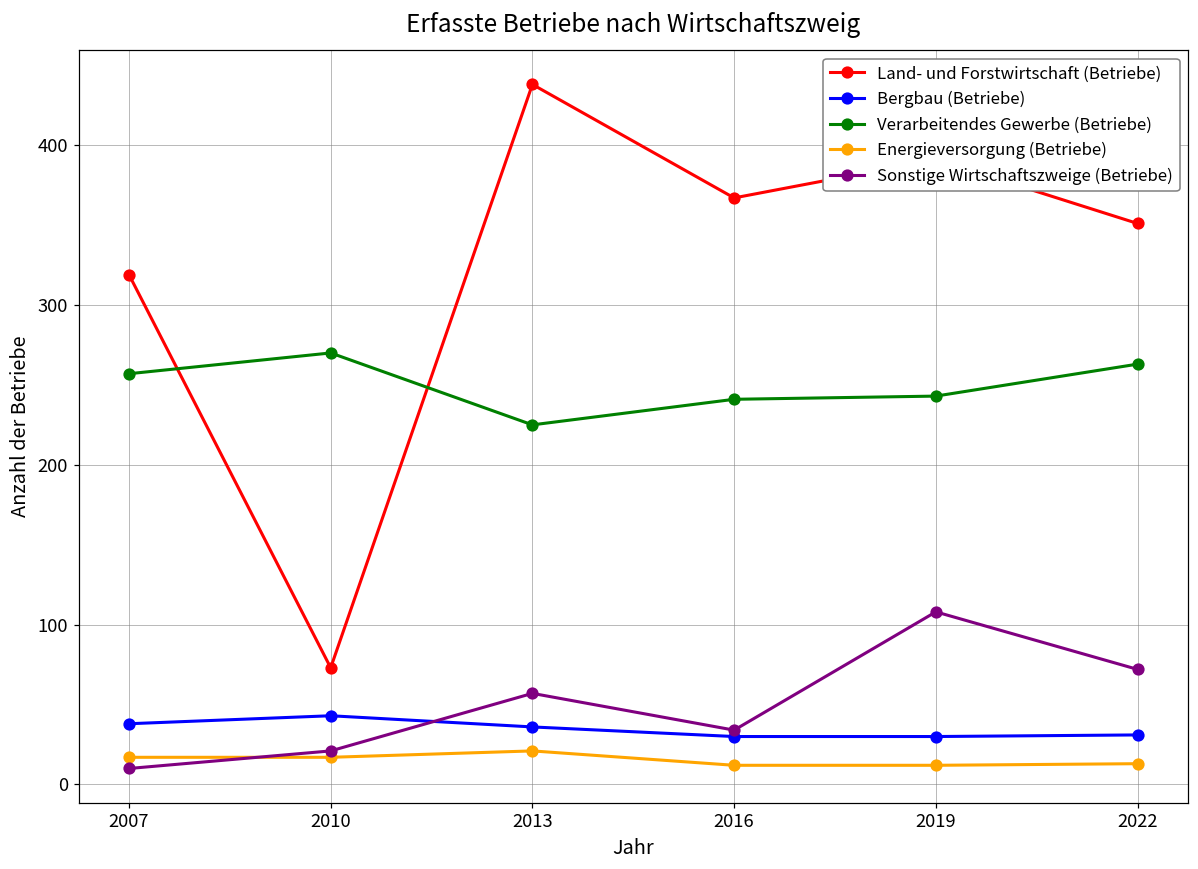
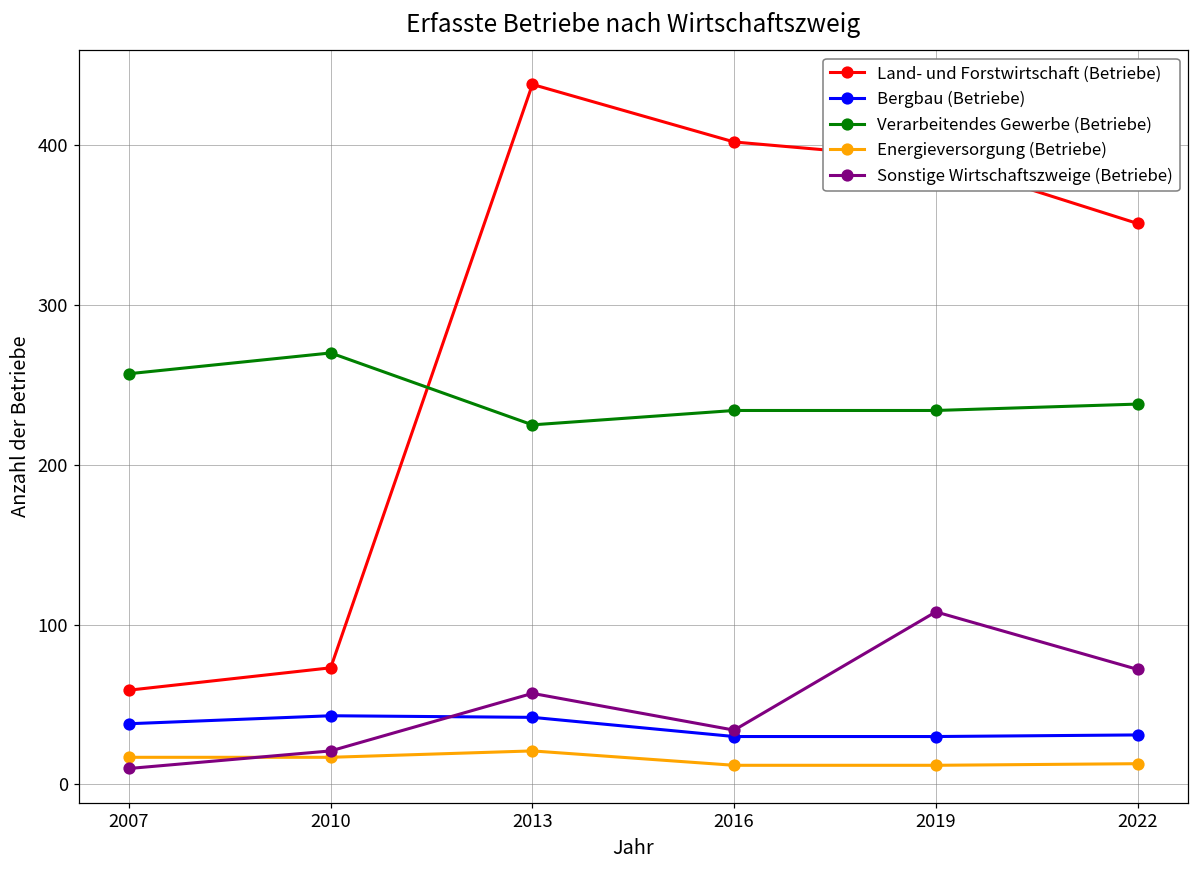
Land- und Forstwirtschaft (Betriebe), 2007: 319 -> 59
Bergbau (Betriebe), 2013: 36 -> 42
Land- und Forstwirtschaft (Betriebe), 2016: 367 -> 402
Verarbeitendes Gewerbe (Betriebe), 2016: 241 -> 234
Verarbeitendes Gewerbe (Betriebe), 2019: 243 -> 234
Verarbeitendes Gewerbe (Betriebe), 2022: 263 -> 238
